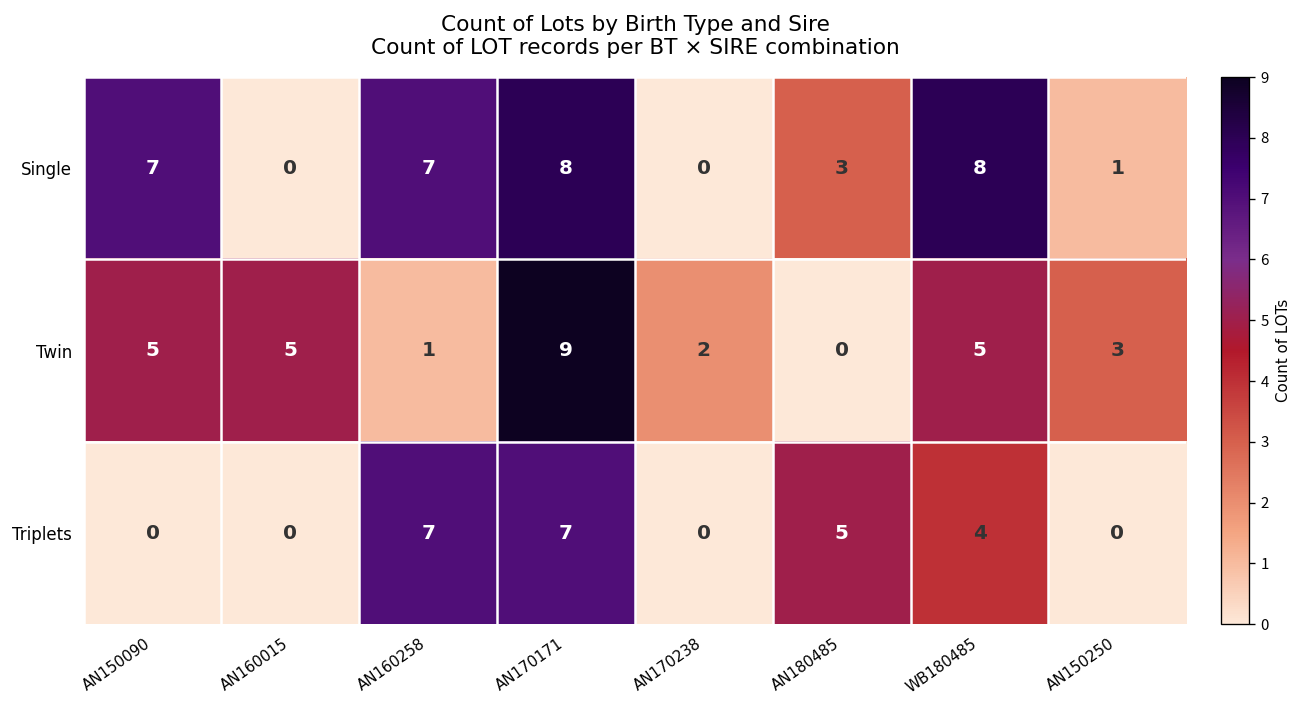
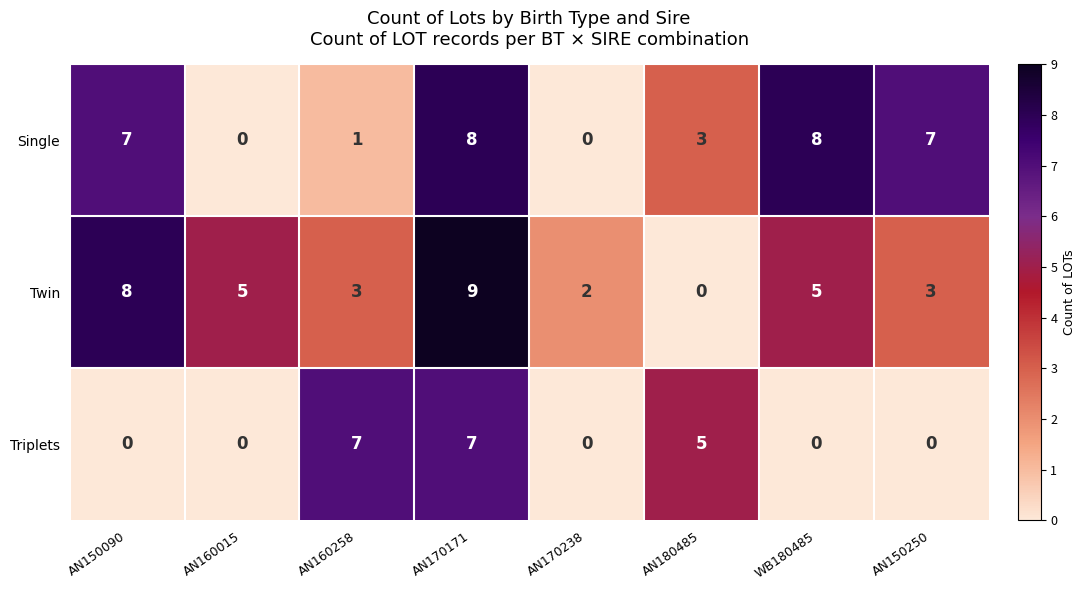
Single, AN160258: 7 -> 1
Single, AN150250: 1 -> 7
Twin, AN150090: 5 -> 8
Twin, AN160258: 1 -> 3
Triplets, WB180485: 4 -> 0
